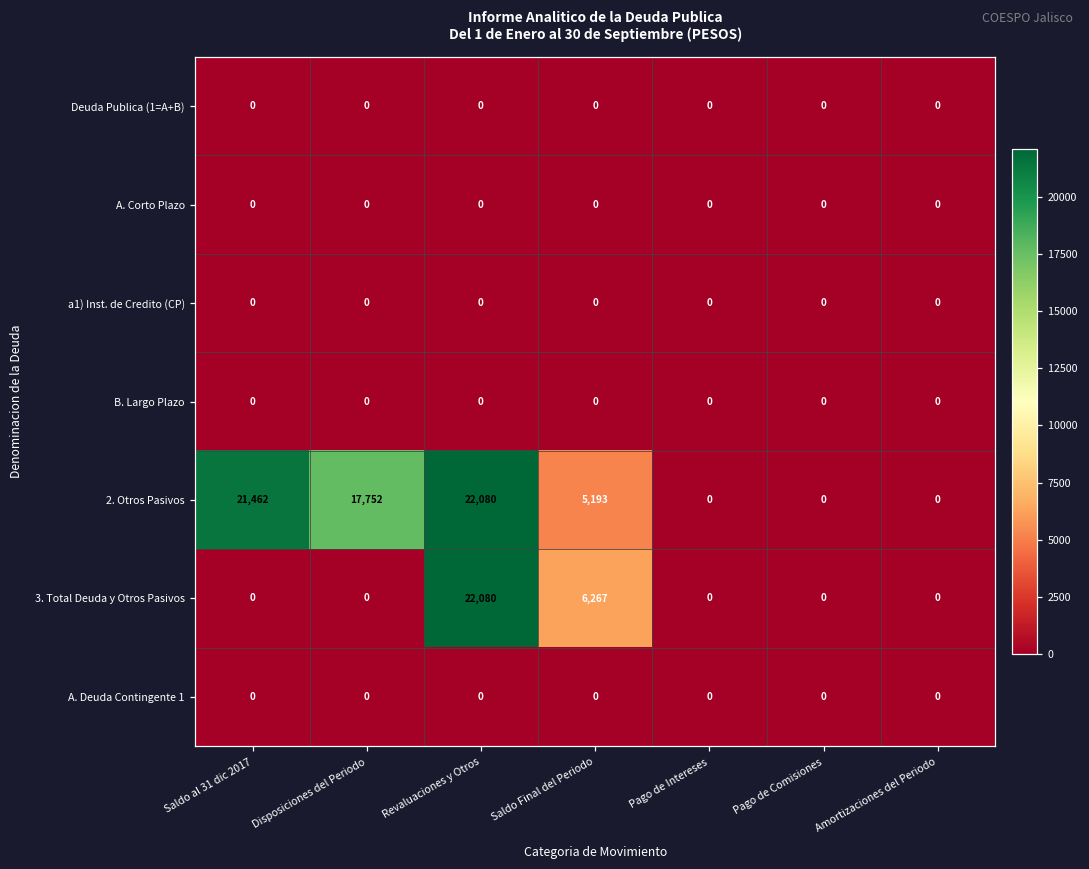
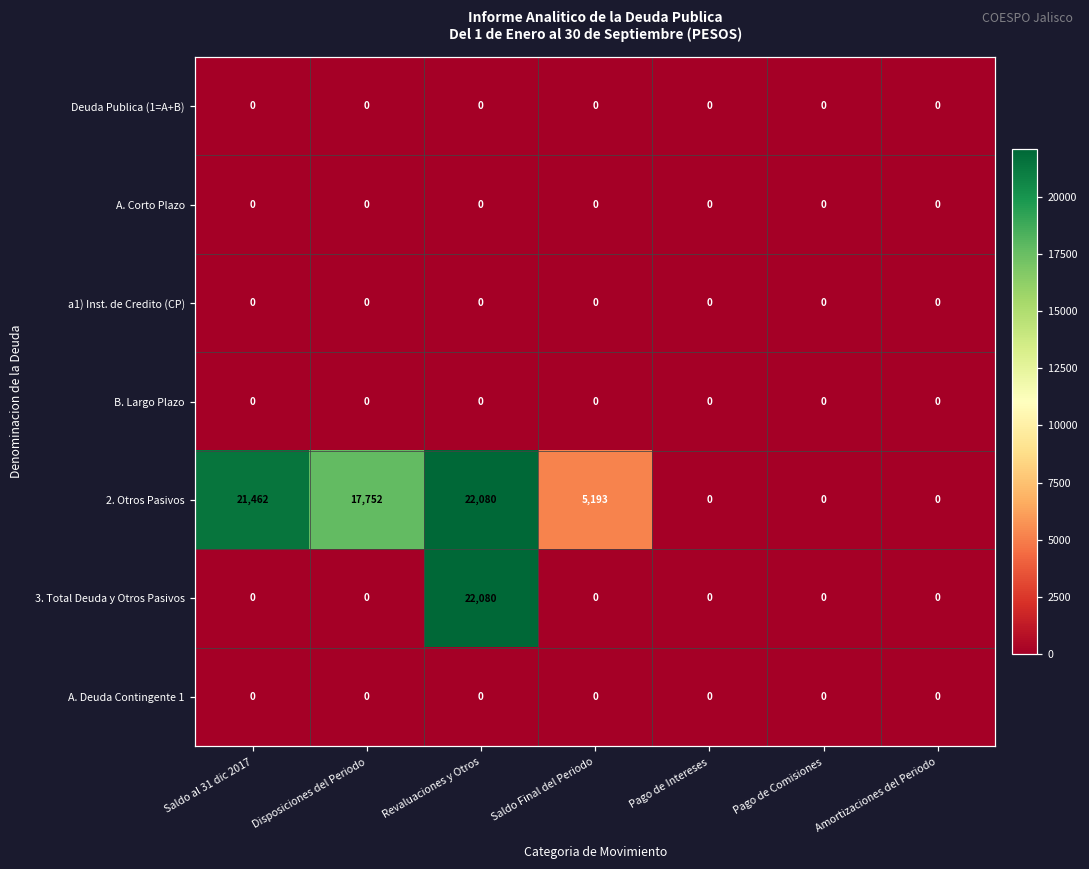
3. Total Deuda y Otros Pasivos, Saldo Final del Periodo: 6,267 -> 0
